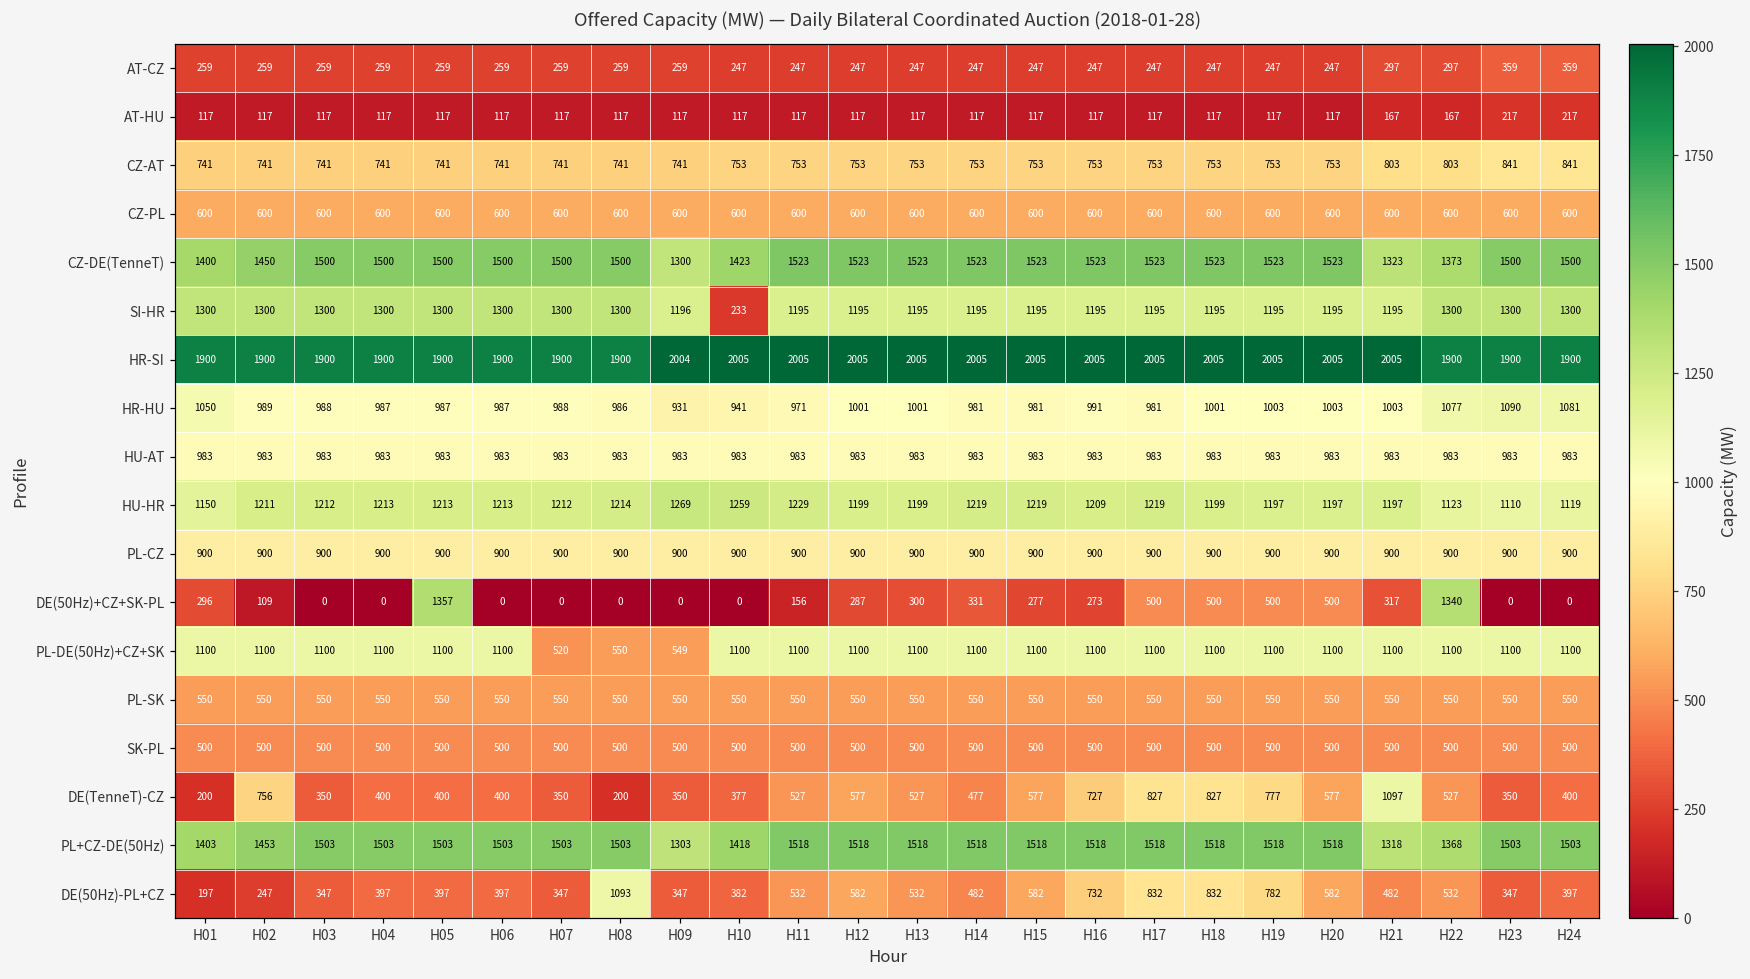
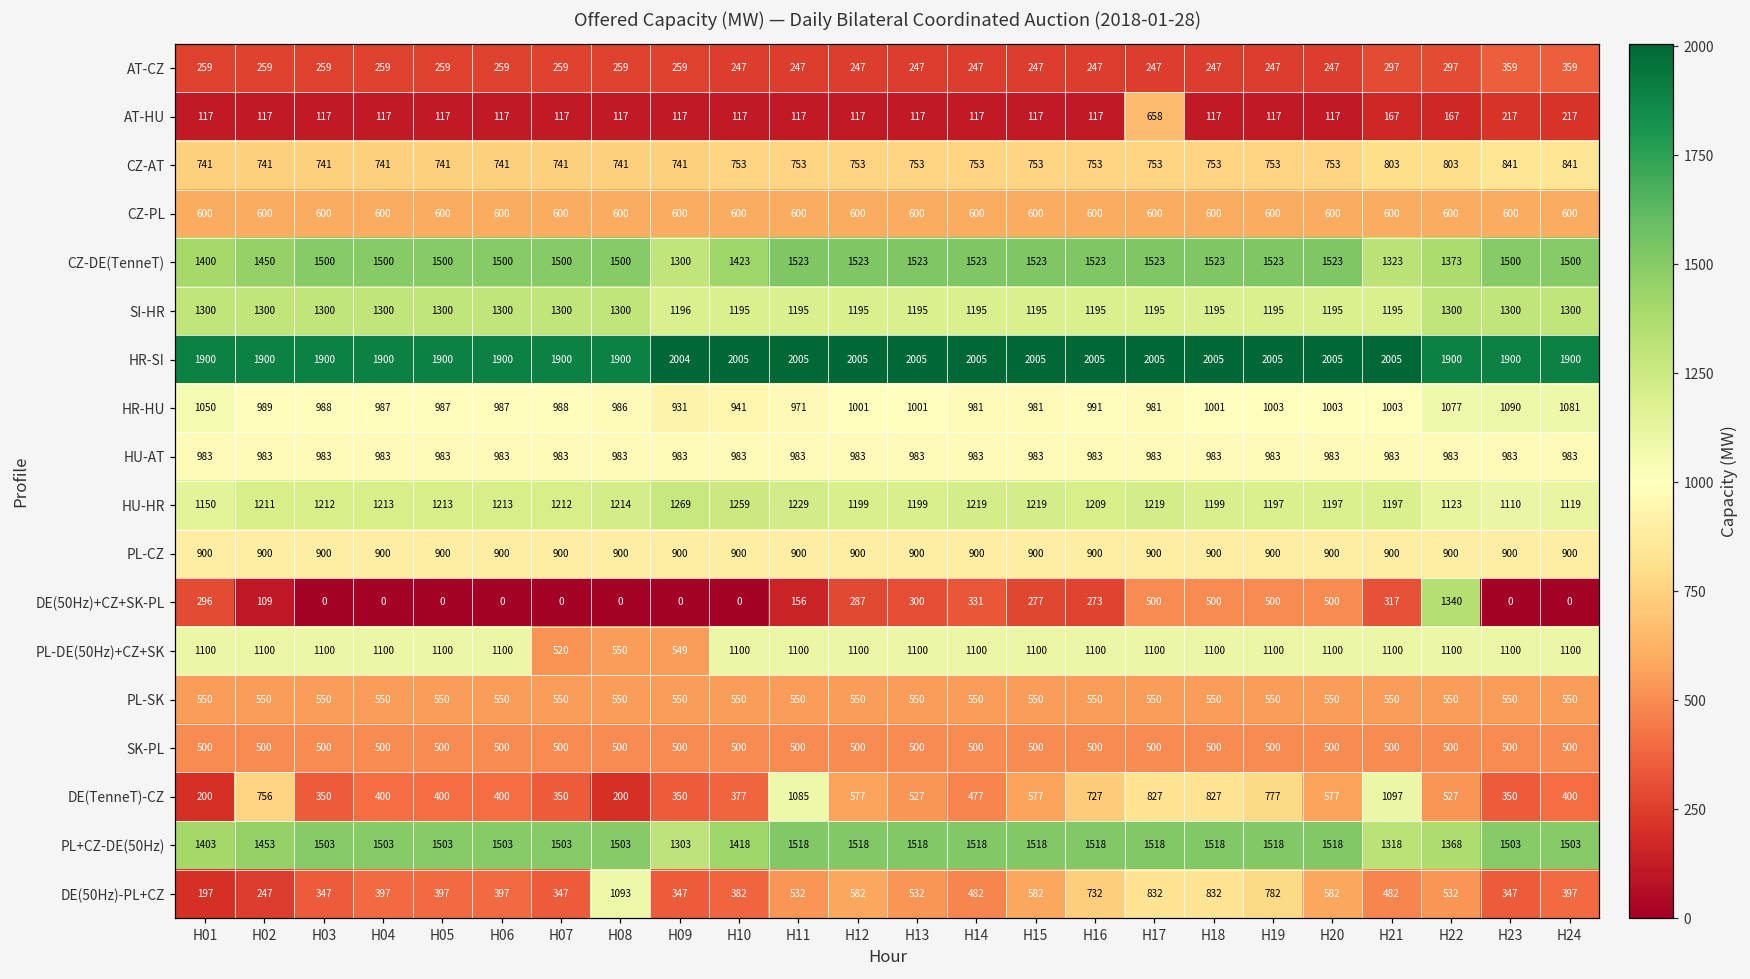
AT-HU, H17: 117 -> 658
SI-HR, H10: 233 -> 1195
DE(50Hz)+CZ+SK-PL, H05: 1357 -> 0
DE(TenneT)-CZ, H11: 527 -> 1085
